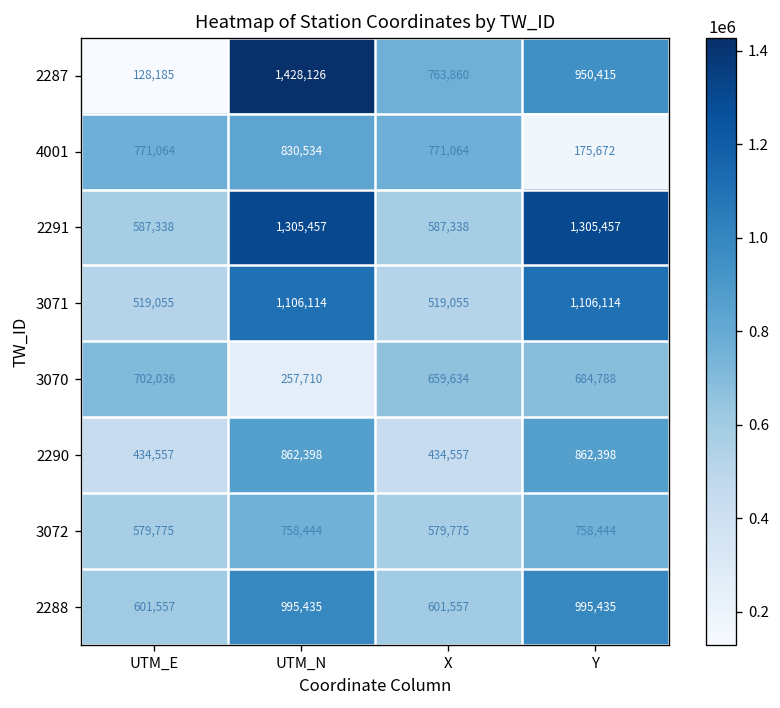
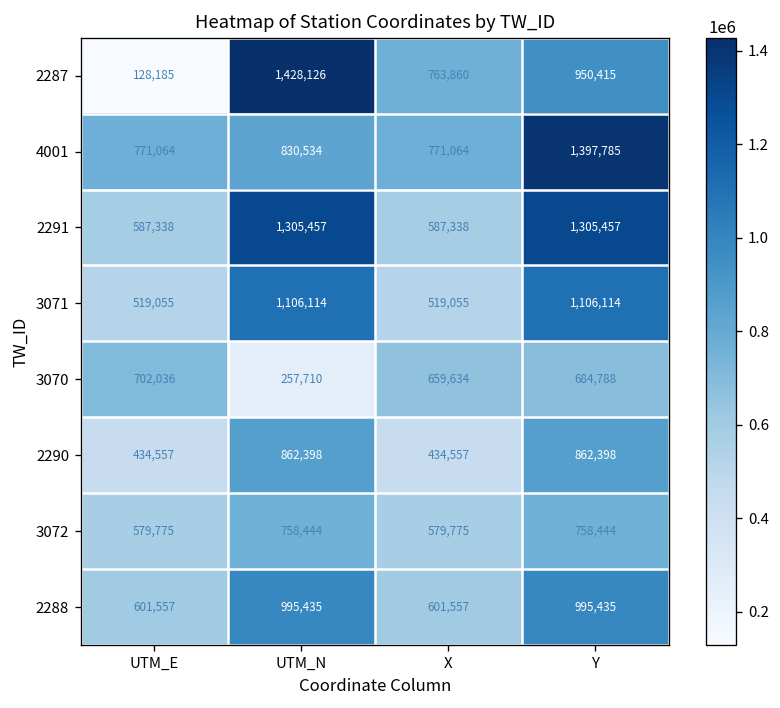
4001, Y: 175,672 -> 1,397,785
